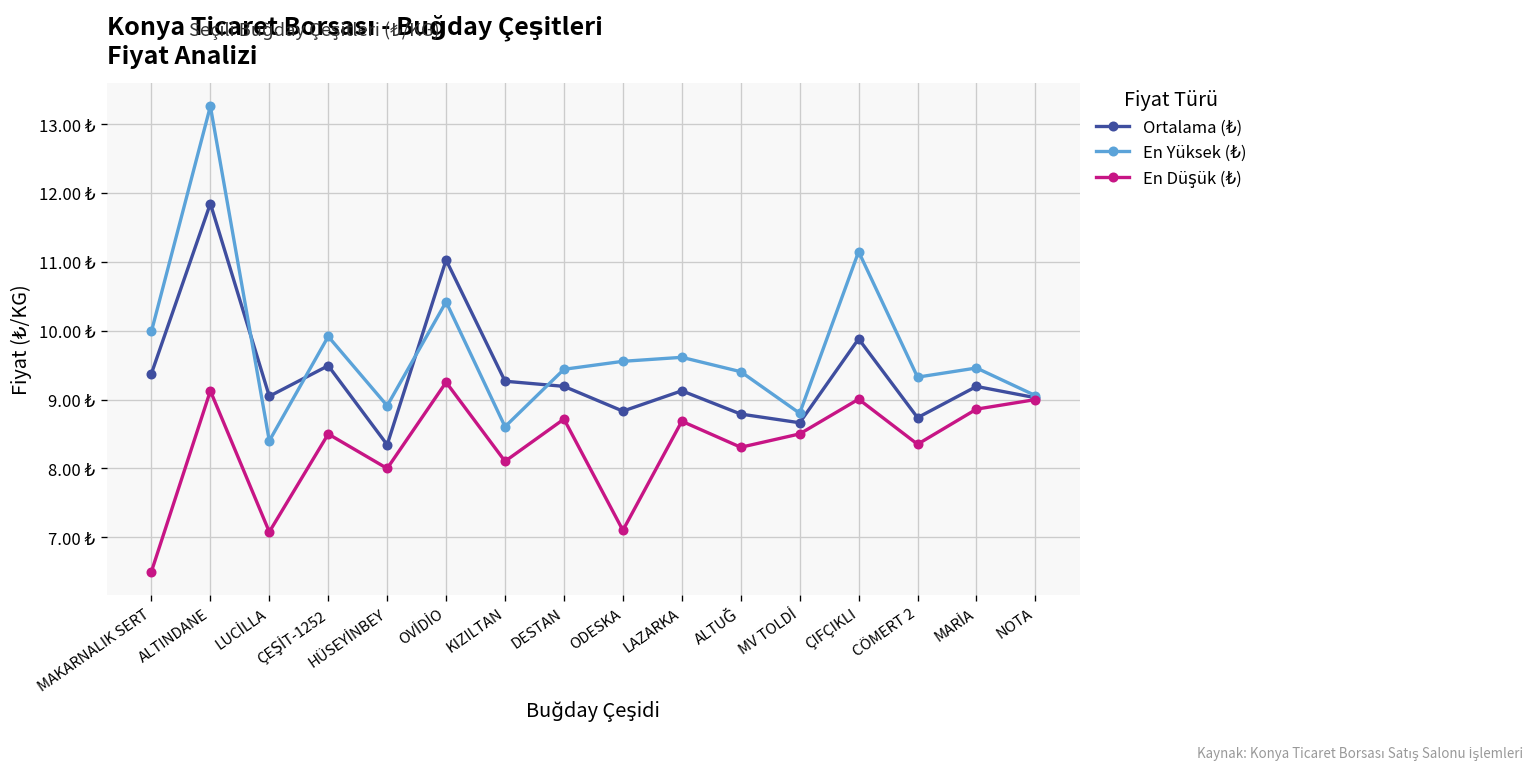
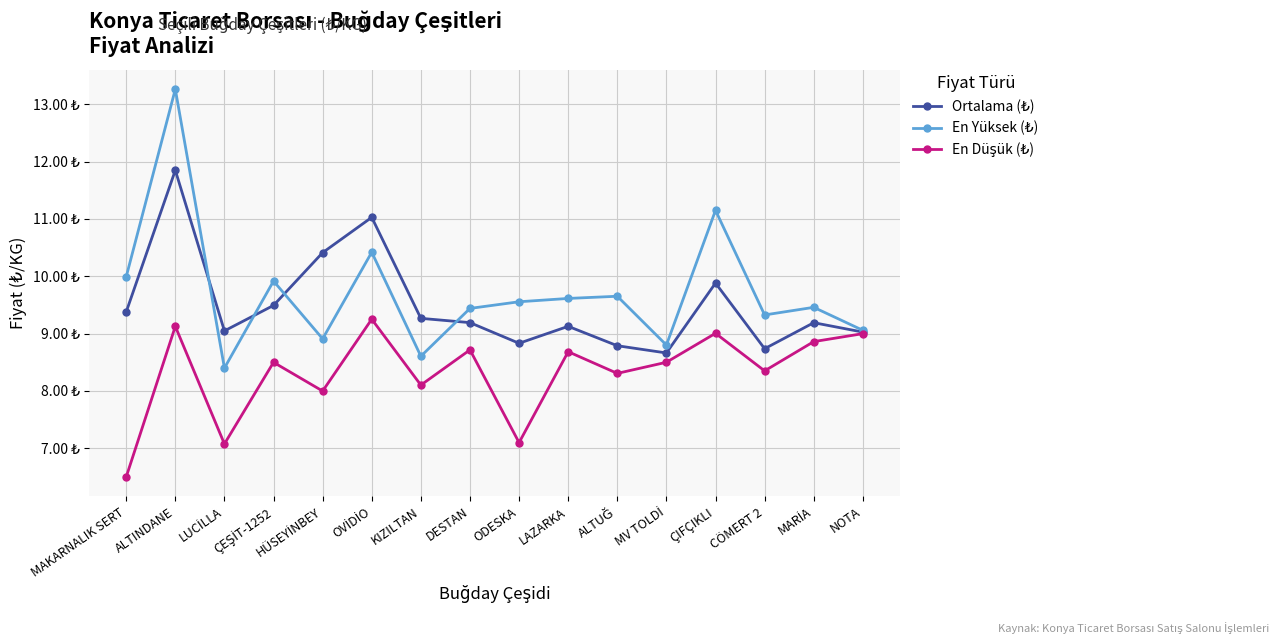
Ortalama (₺), HÜSEYİNBEY: 8.3 ₺ -> 10.4 ₺
En Yüksek (₺), ALTUĞ: 9.4 ₺ -> 9.7 ₺
